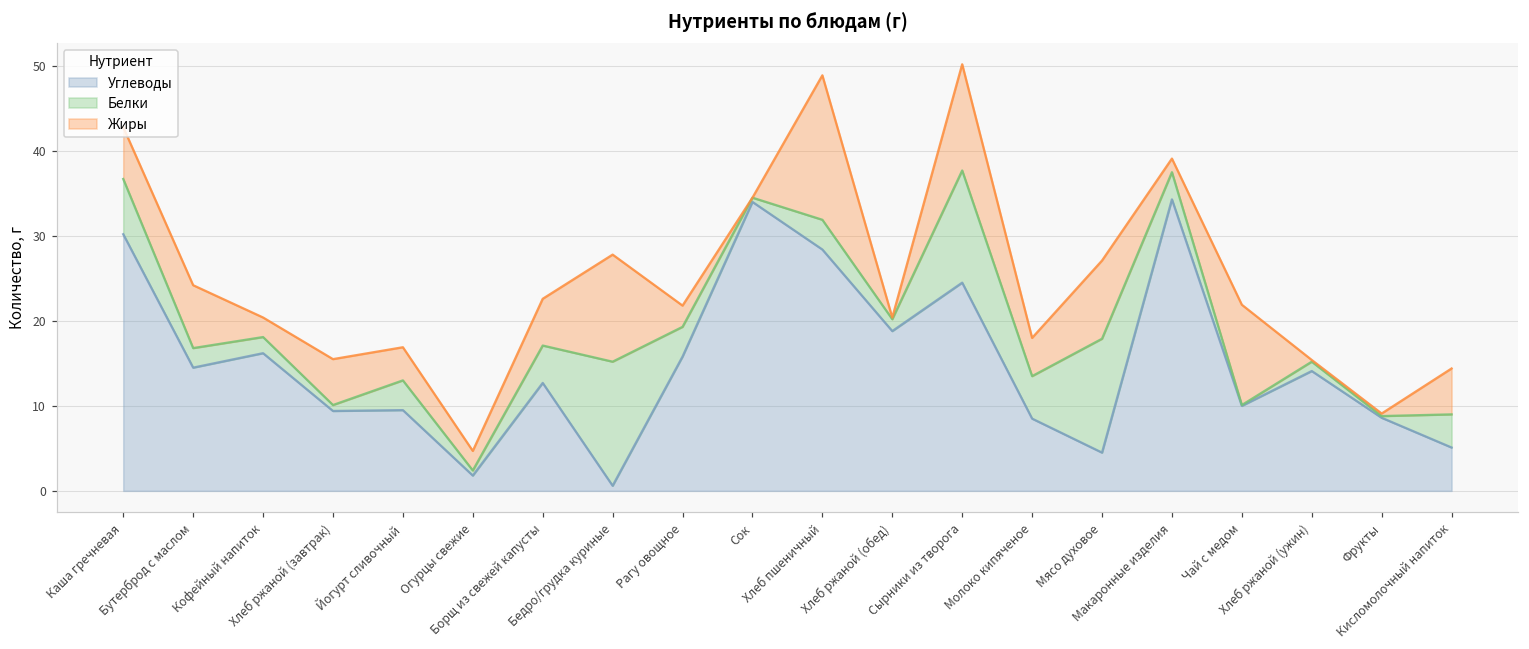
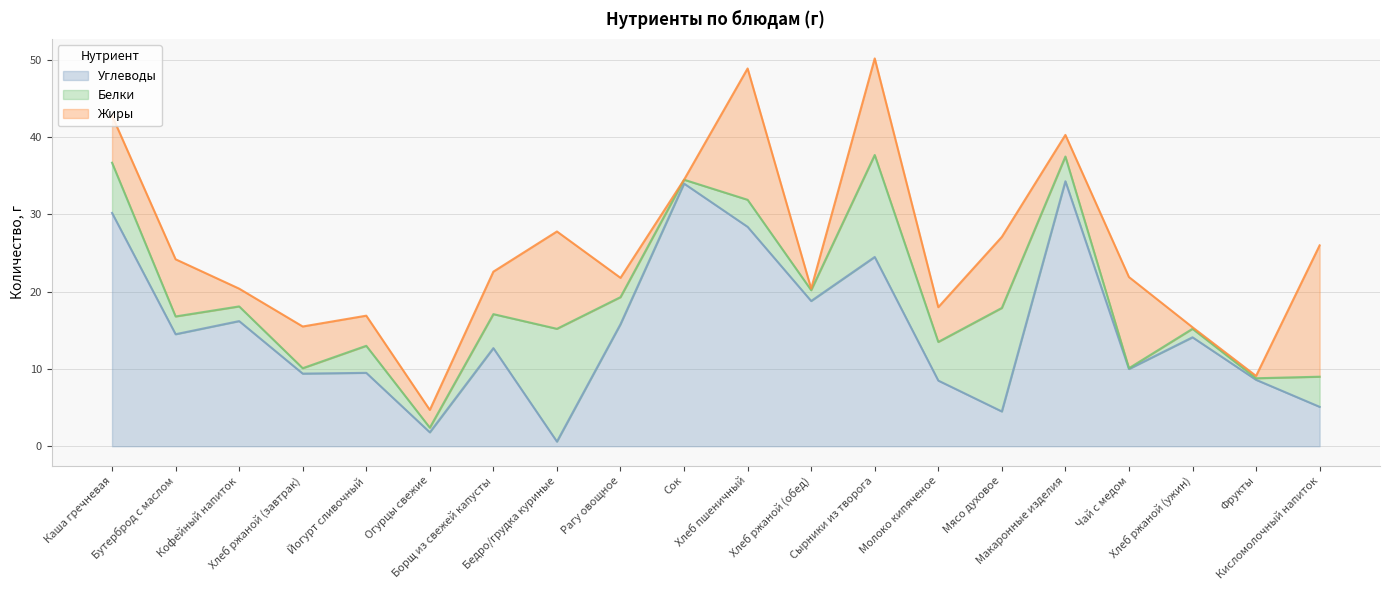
Жиры, Макаронные изделия: 2 -> 3
Жиры, Кисломолочный напиток: 5 -> 17
